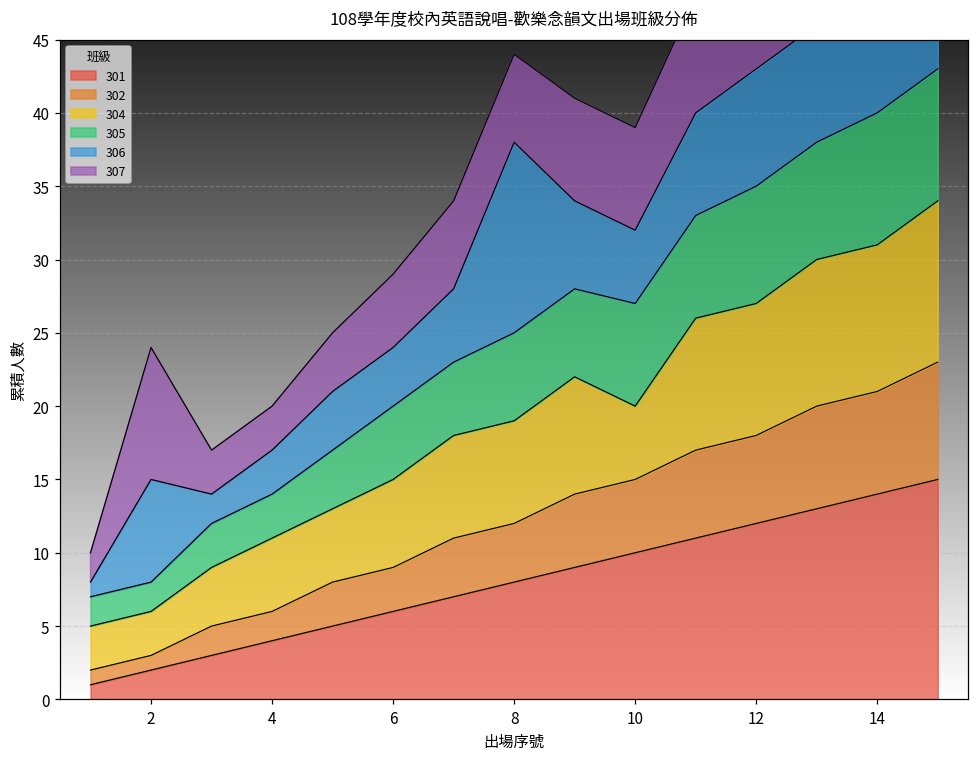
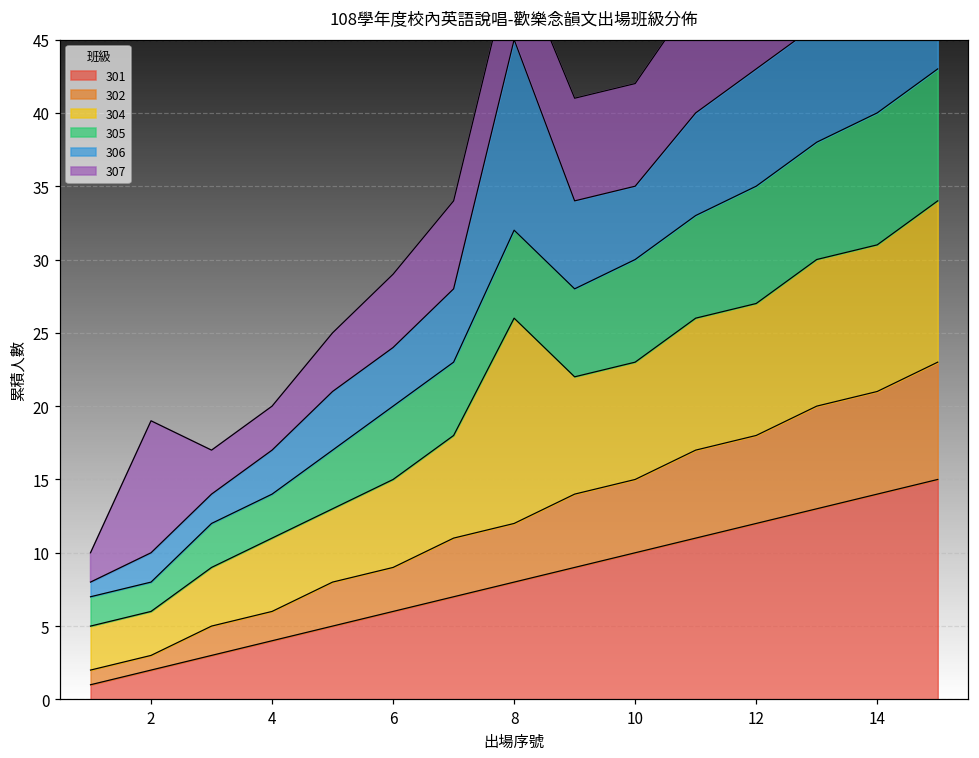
306, 2: 7 -> 2
304, 8: 7 -> 14
304, 10: 5 -> 8
